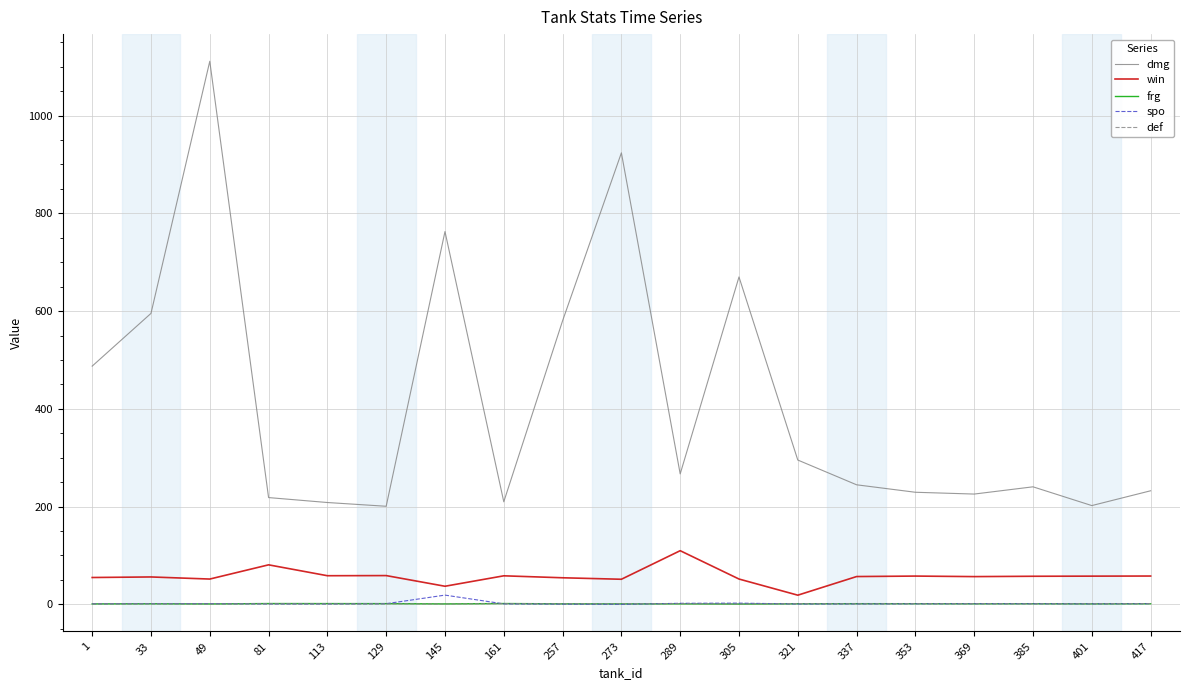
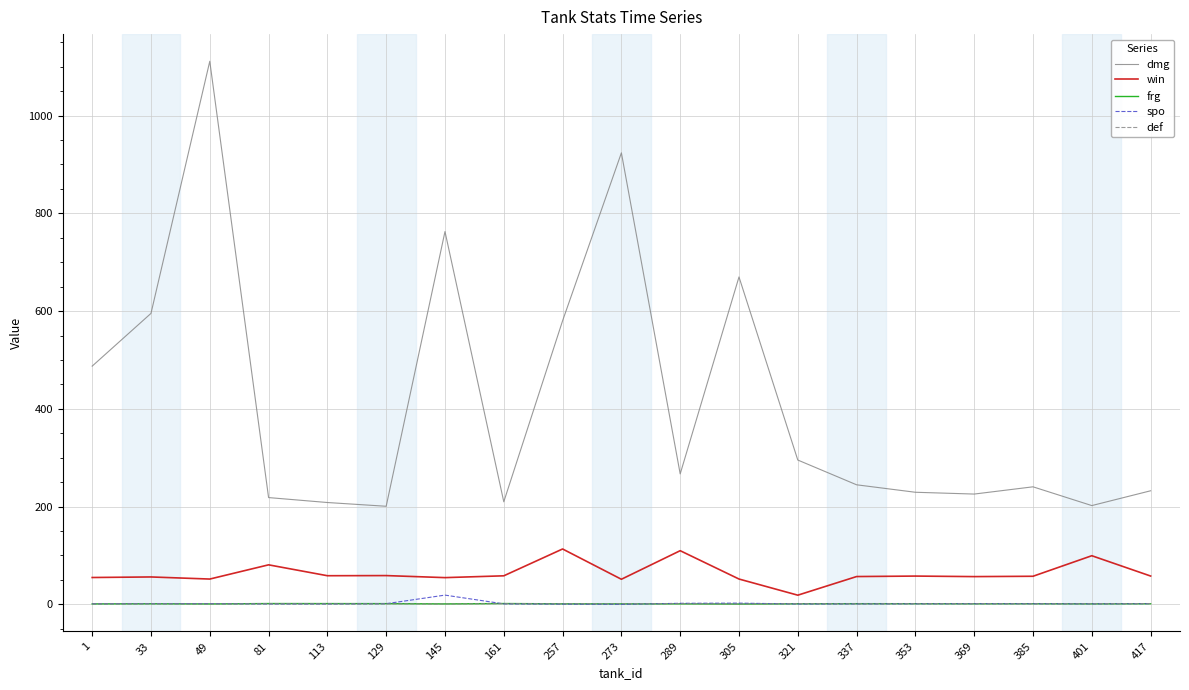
win, 145: 40 -> 50
win, 257: 50 -> 110
win, 401: 60 -> 100
